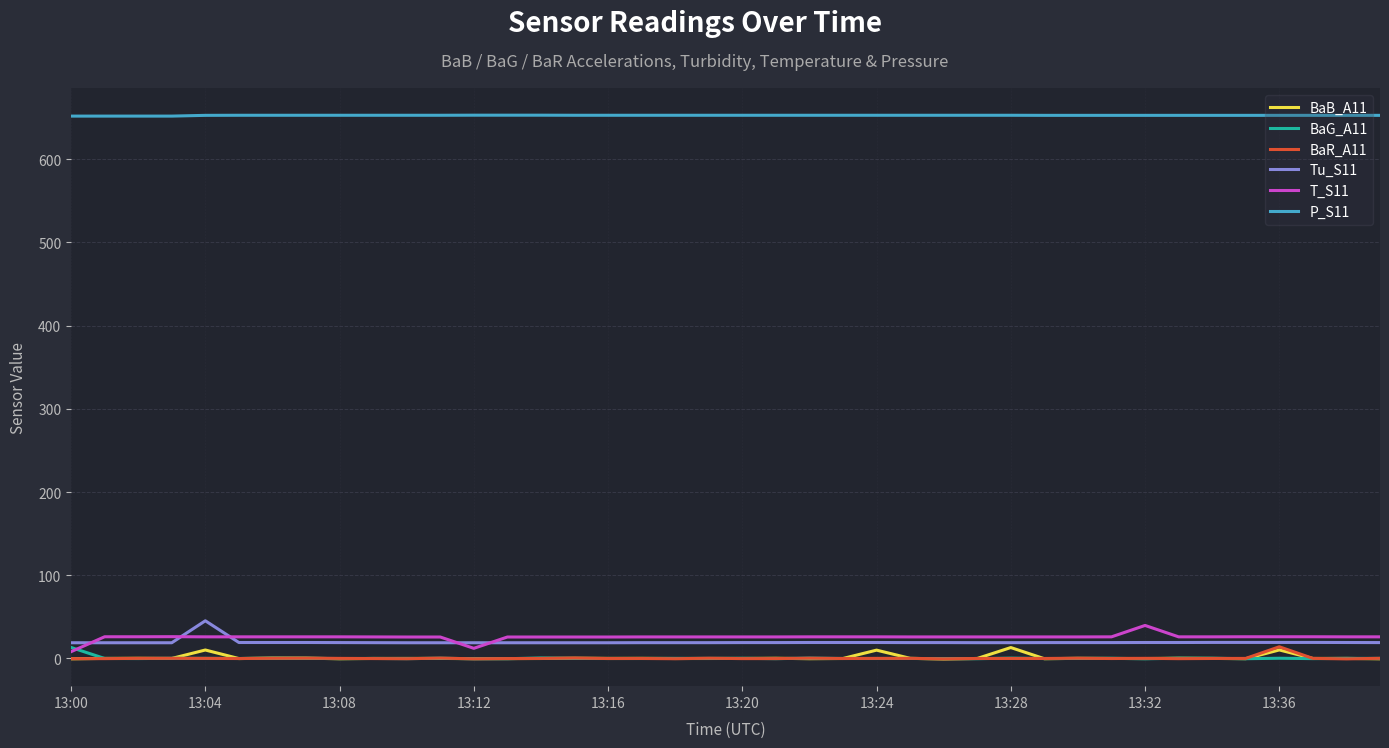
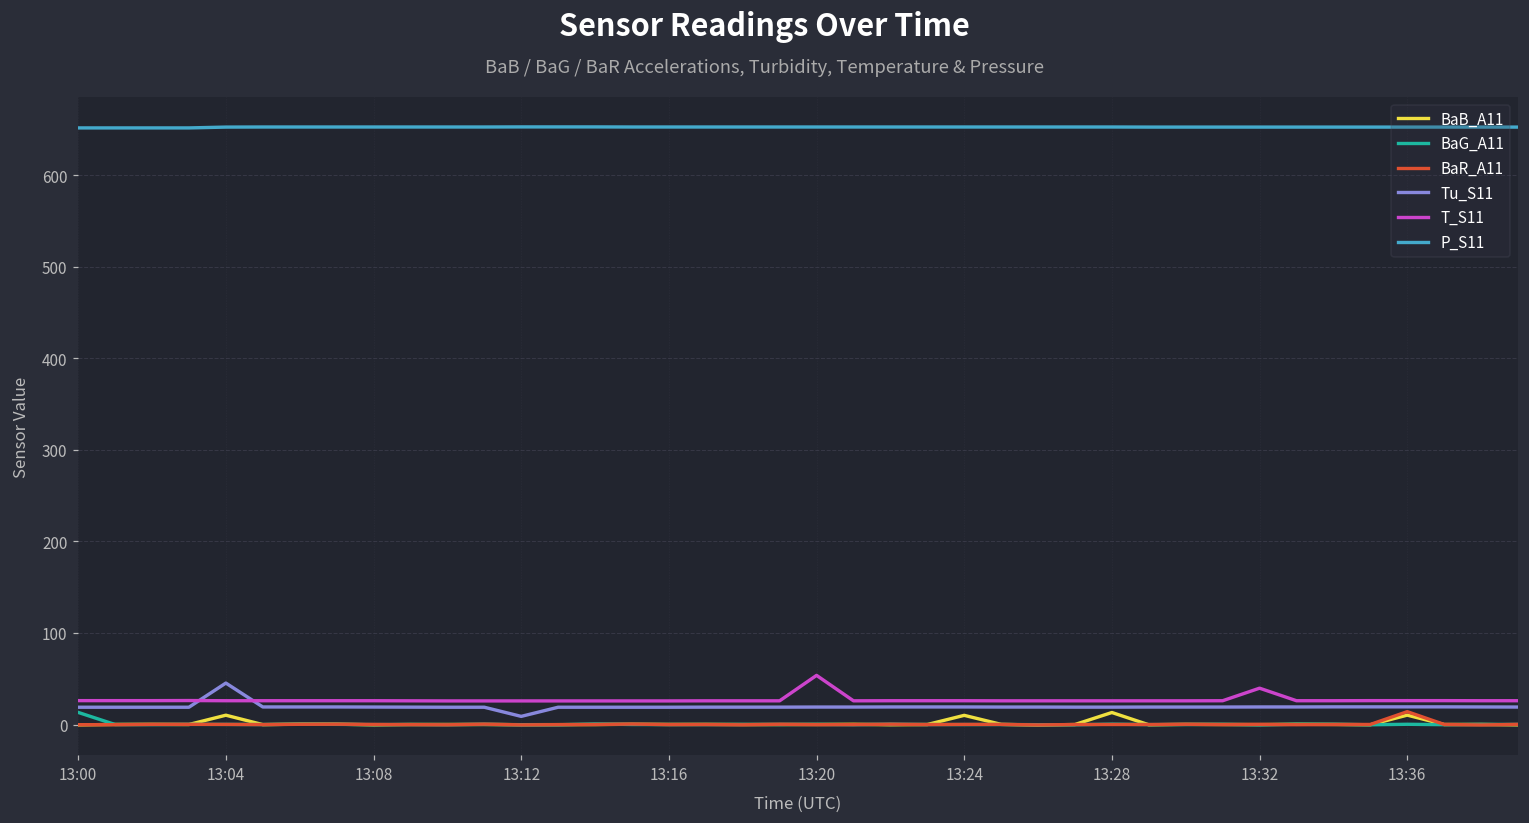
T_S11, 13:00: 10 -> 30
Tu_S11, 13:12: 20 -> 10
T_S11, 13:12: 10 -> 30
T_S11, 13:20: 30 -> 50
